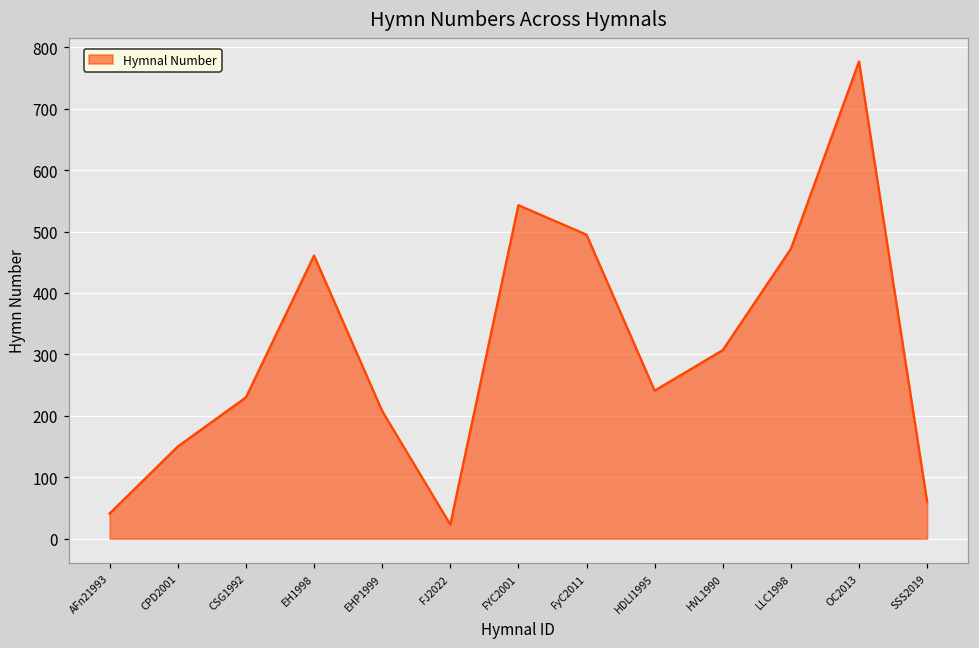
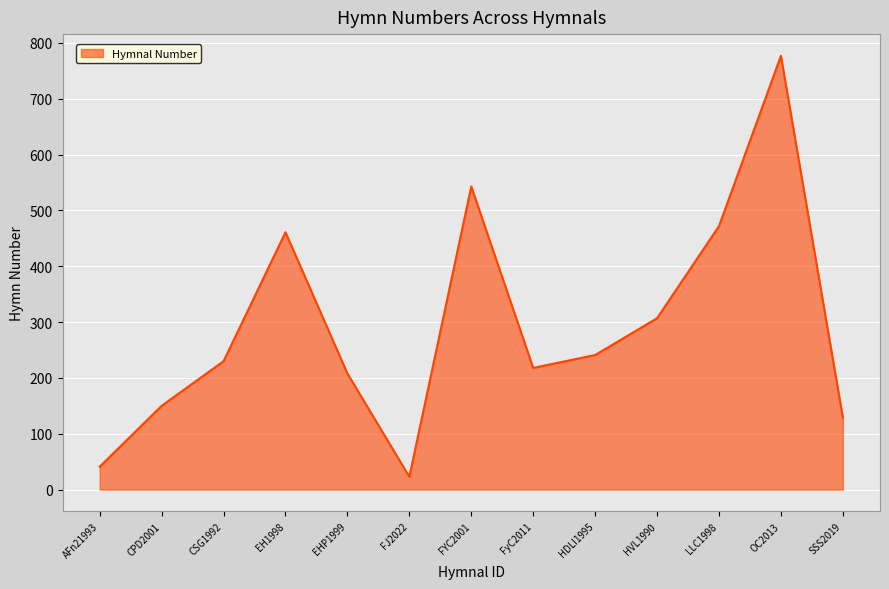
FyC2011: 500 -> 220
SSS2019: 60 -> 130
